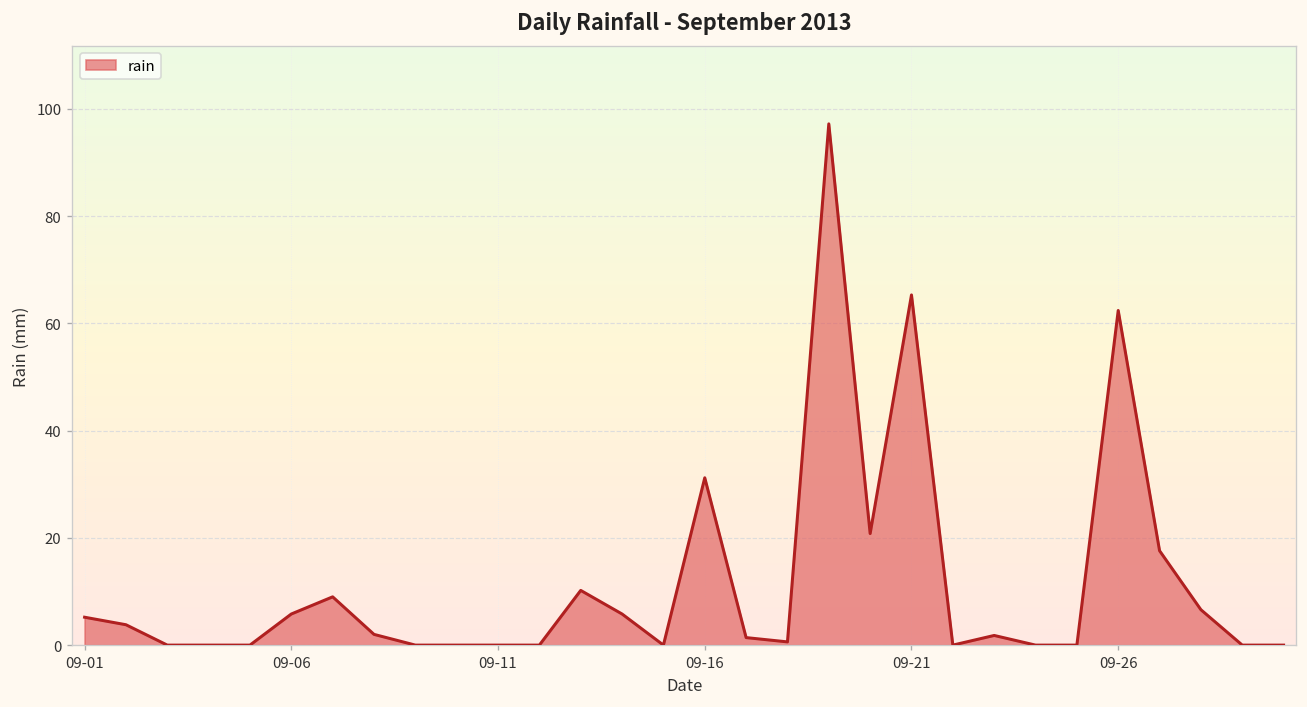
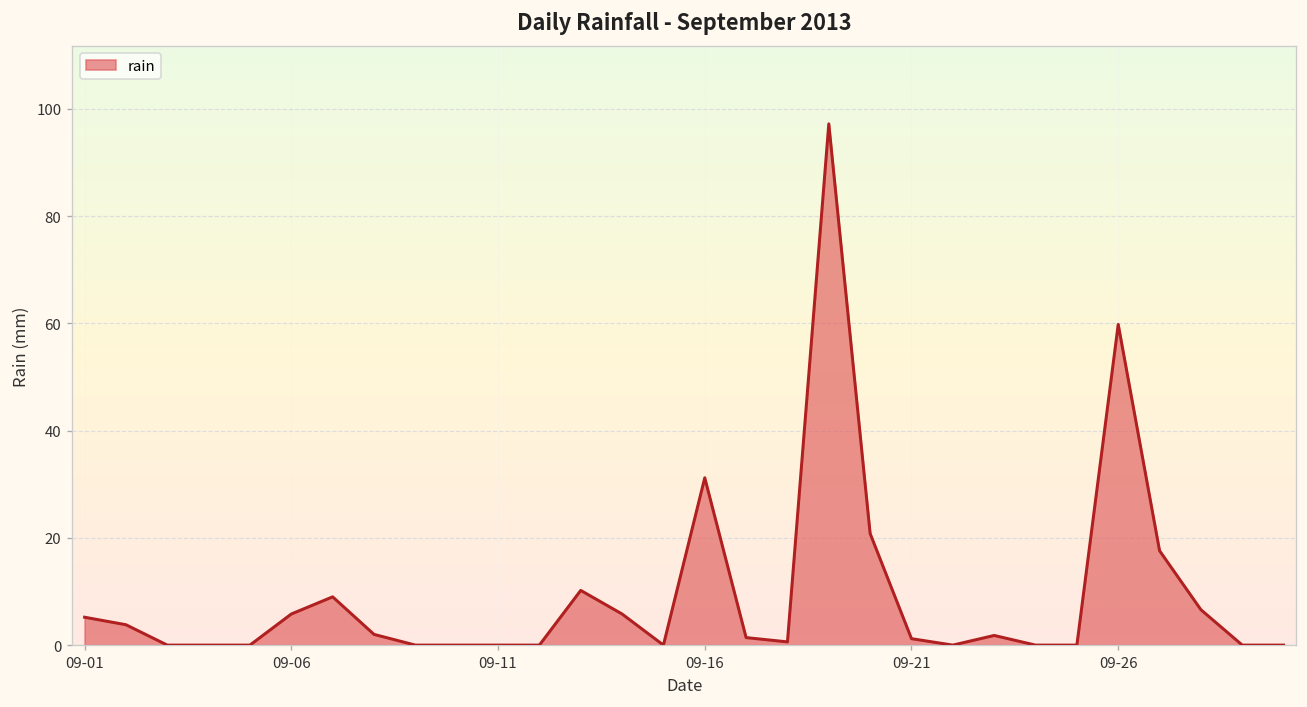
09-21: 65 -> 1
09-26: 62 -> 60
